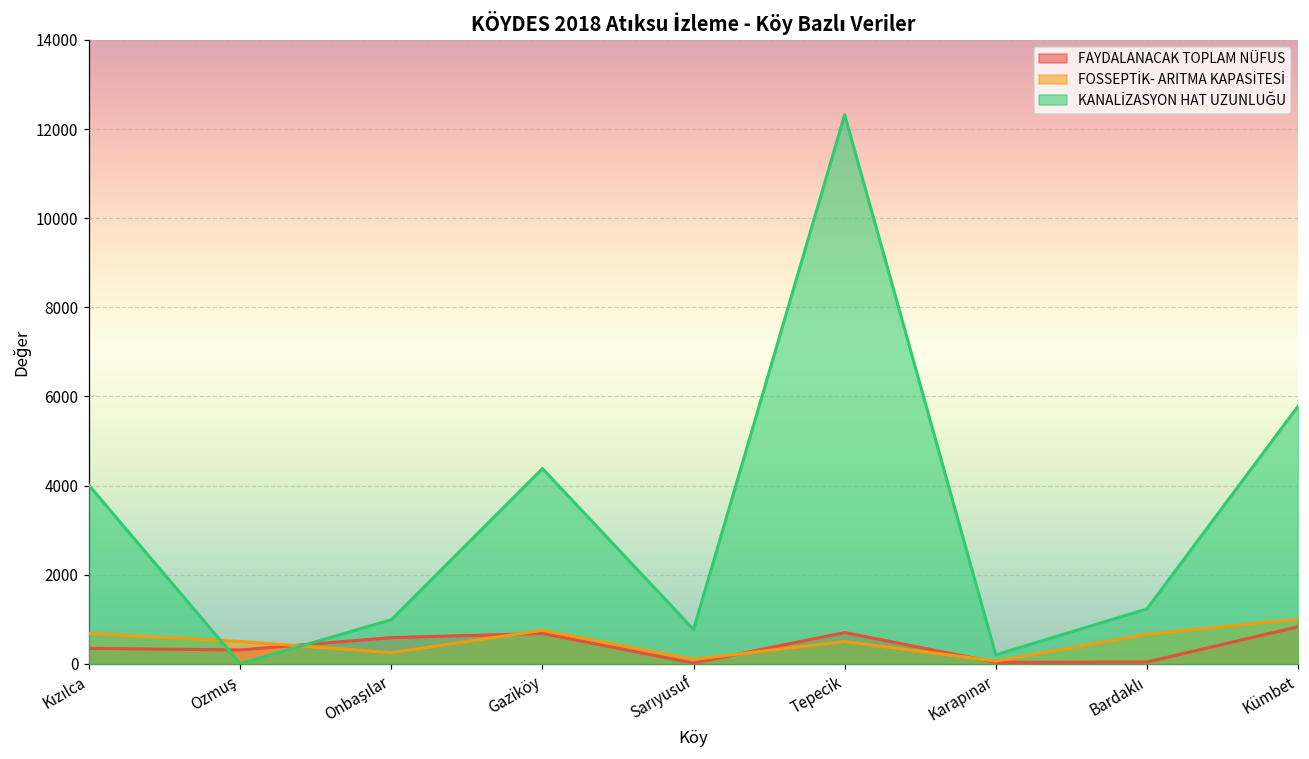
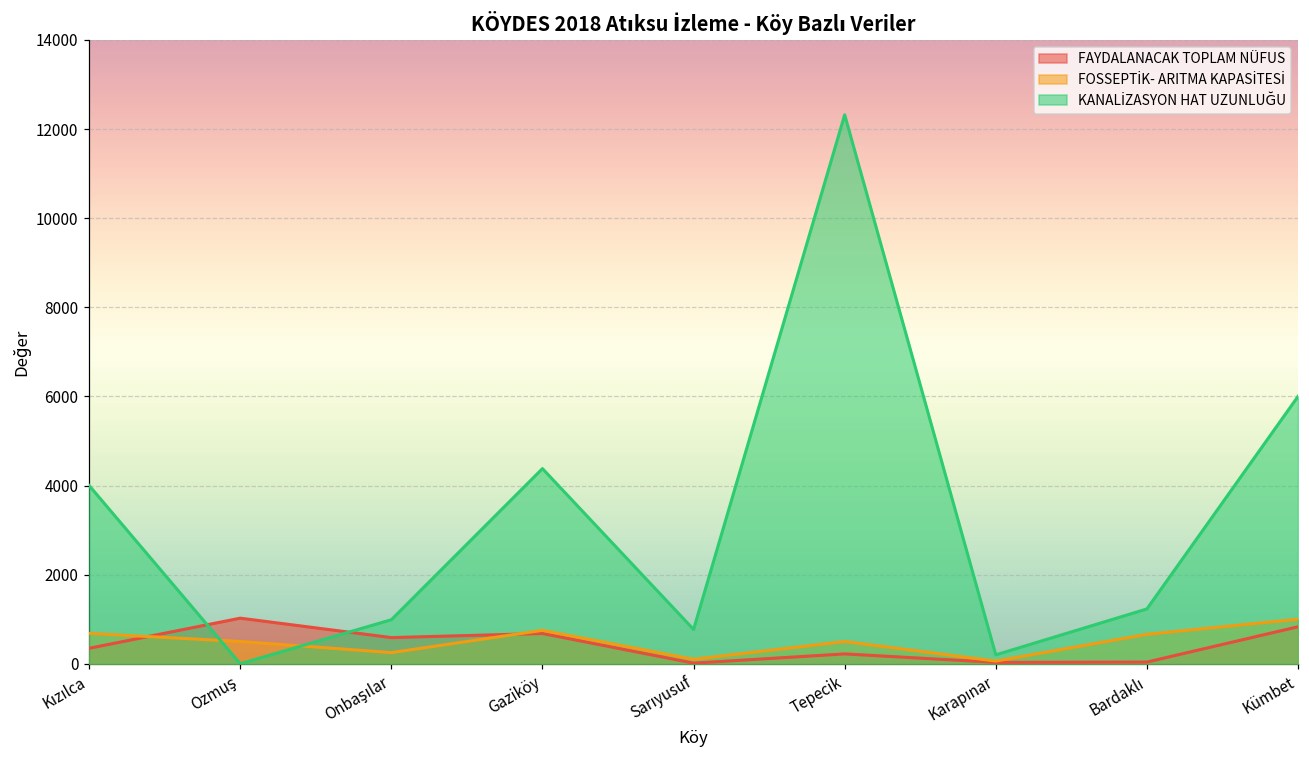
FAYDALANACAK TOPLAM NÜFUS, Ozmuş: 300 -> 1000
FAYDALANACAK TOPLAM NÜFUS, Tepecik: 700 -> 200
KANALİZASYON HAT UZUNLUĞU, Kümbet: 5800 -> 6000
